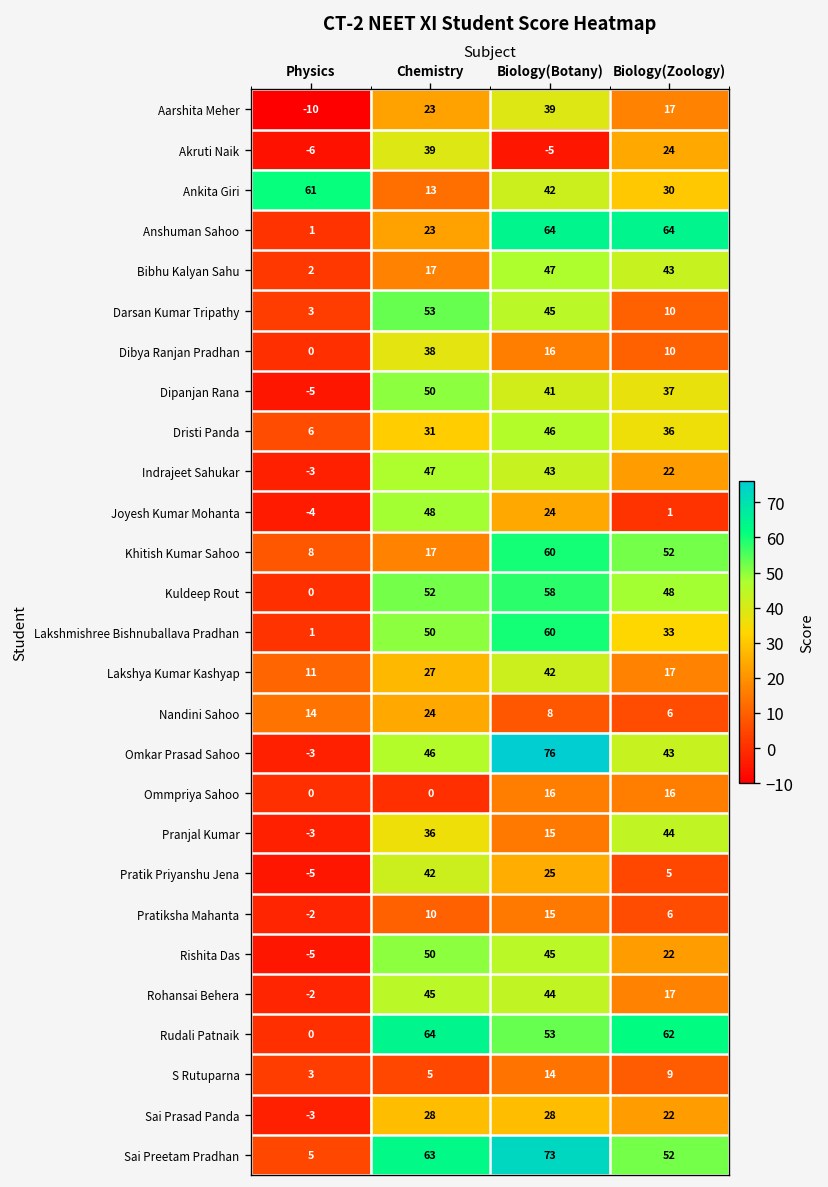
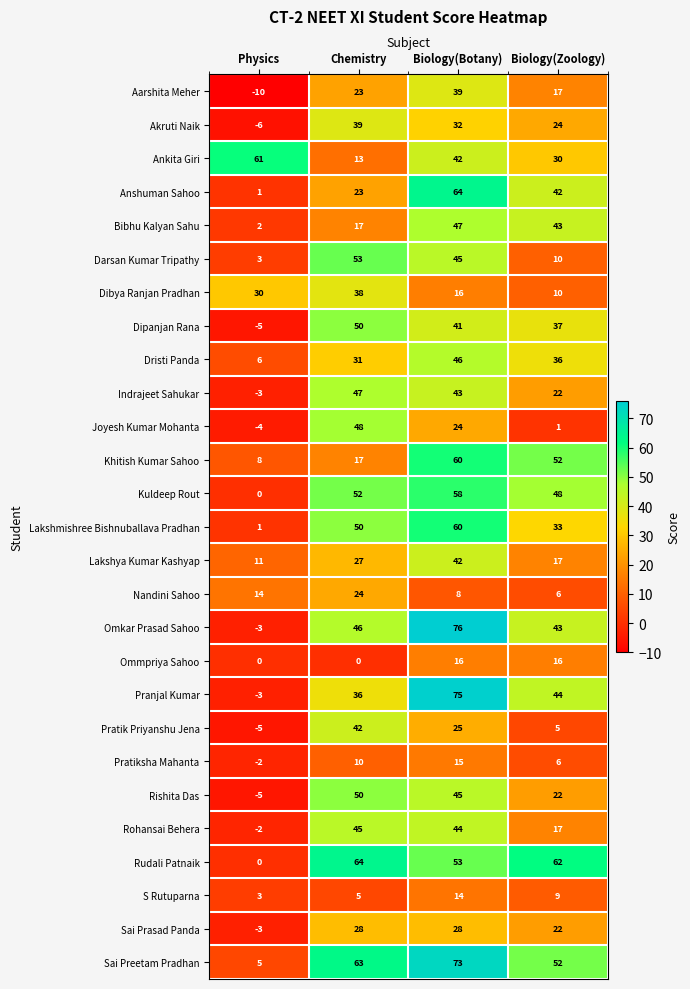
Akruti Naik, Biology(Botany): -5 -> 32
Anshuman Sahoo, Biology(Zoology): 64 -> 42
Dibya Ranjan Pradhan, Physics: 0 -> 30
Pranjal Kumar, Biology(Botany): 15 -> 75
